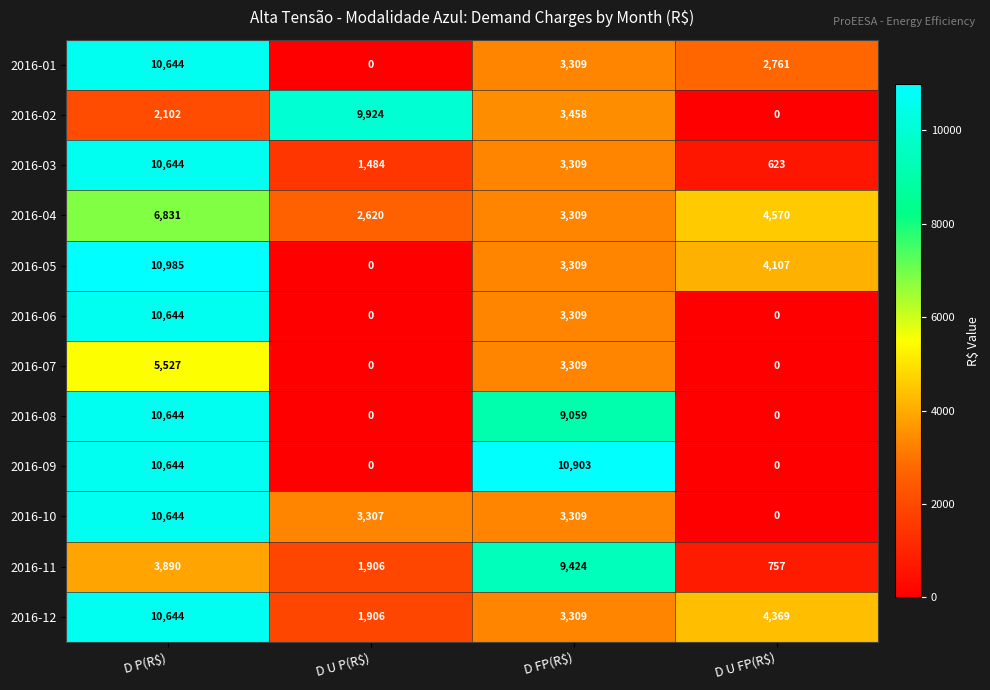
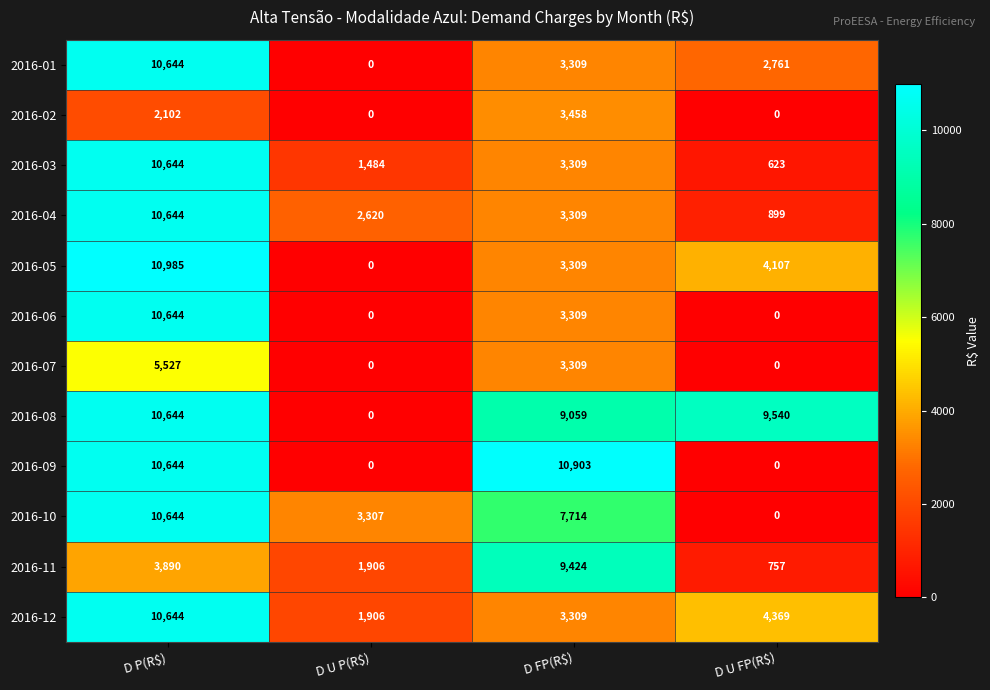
2016-02, D U P(R$): 9,924 -> 0
2016-04, D P(R$): 6,831 -> 10,644
2016-04, D U FP(R$): 4,570 -> 899
2016-08, D U FP(R$): 0 -> 9,540
2016-10, D FP(R$): 3,309 -> 7,714
